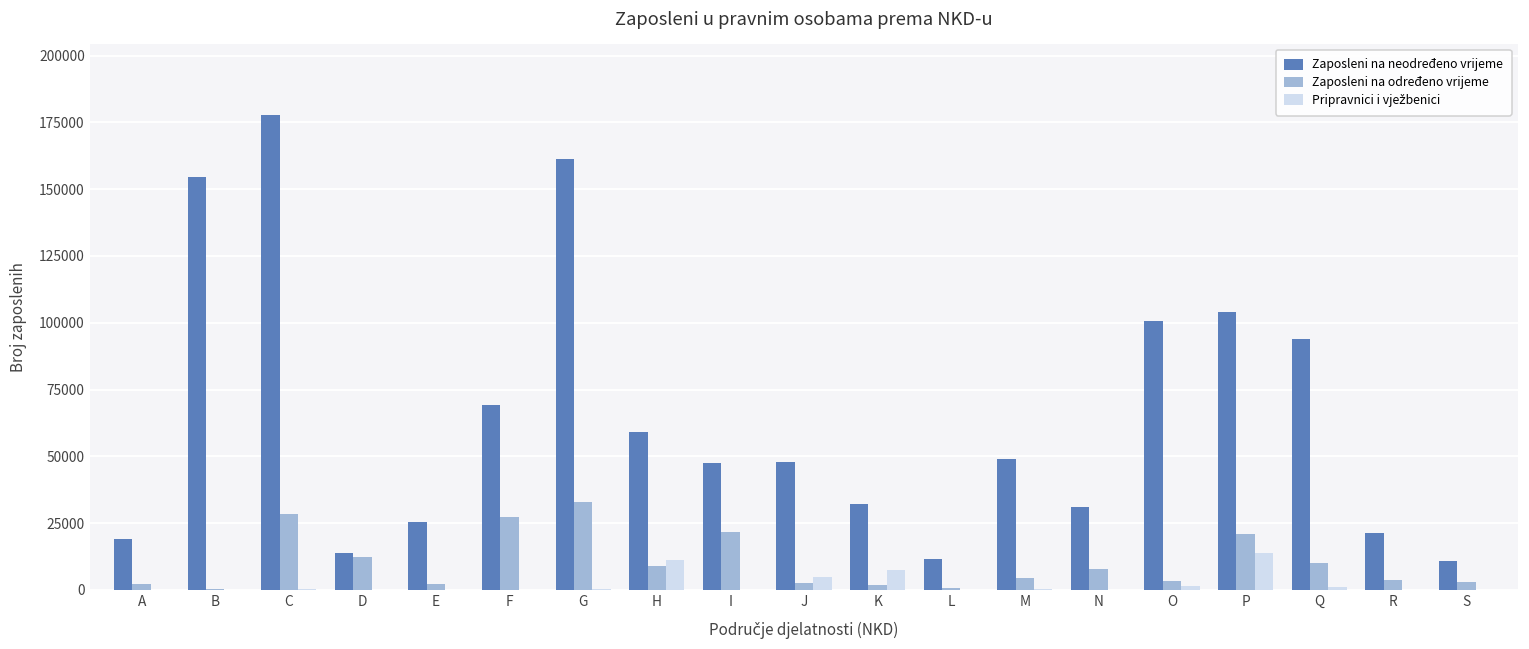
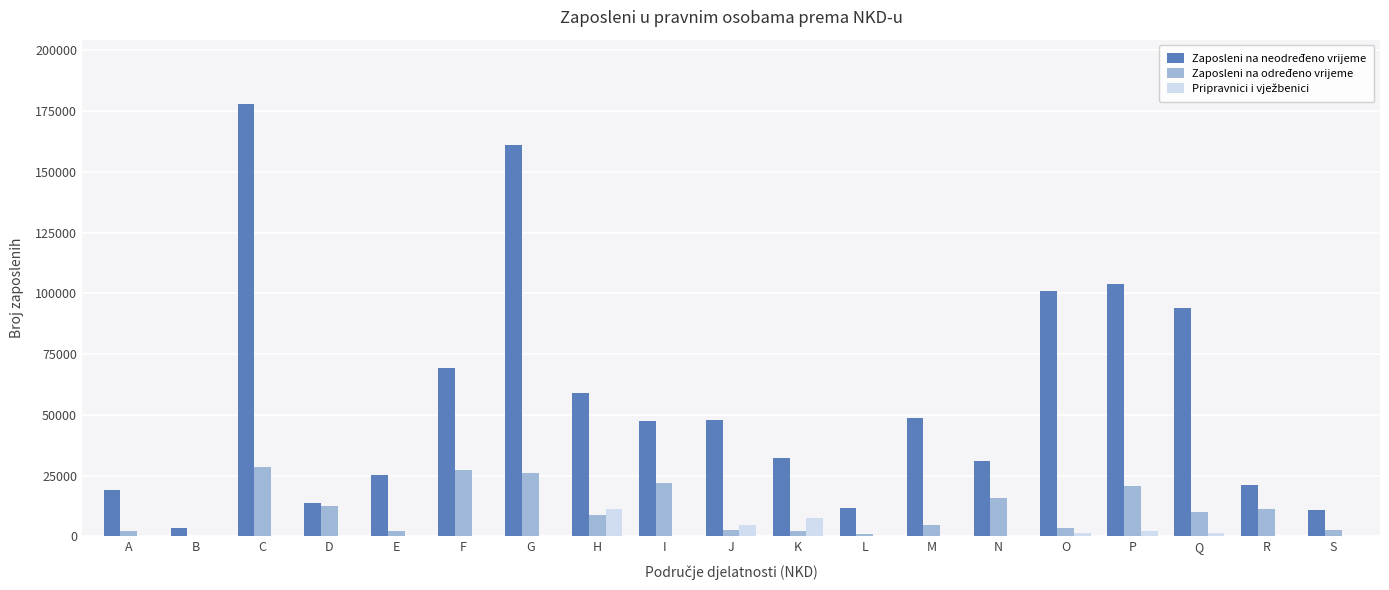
Zaposleni na neodređeno vrijeme, B: 155000 -> 3000
Zaposleni na određeno vrijeme, G: 33000 -> 26000
Zaposleni na određeno vrijeme, N: 8000 -> 16000
Pripravnici i vježbenici, P: 14000 -> 2000
Zaposleni na određeno vrijeme, R: 4000 -> 11000
